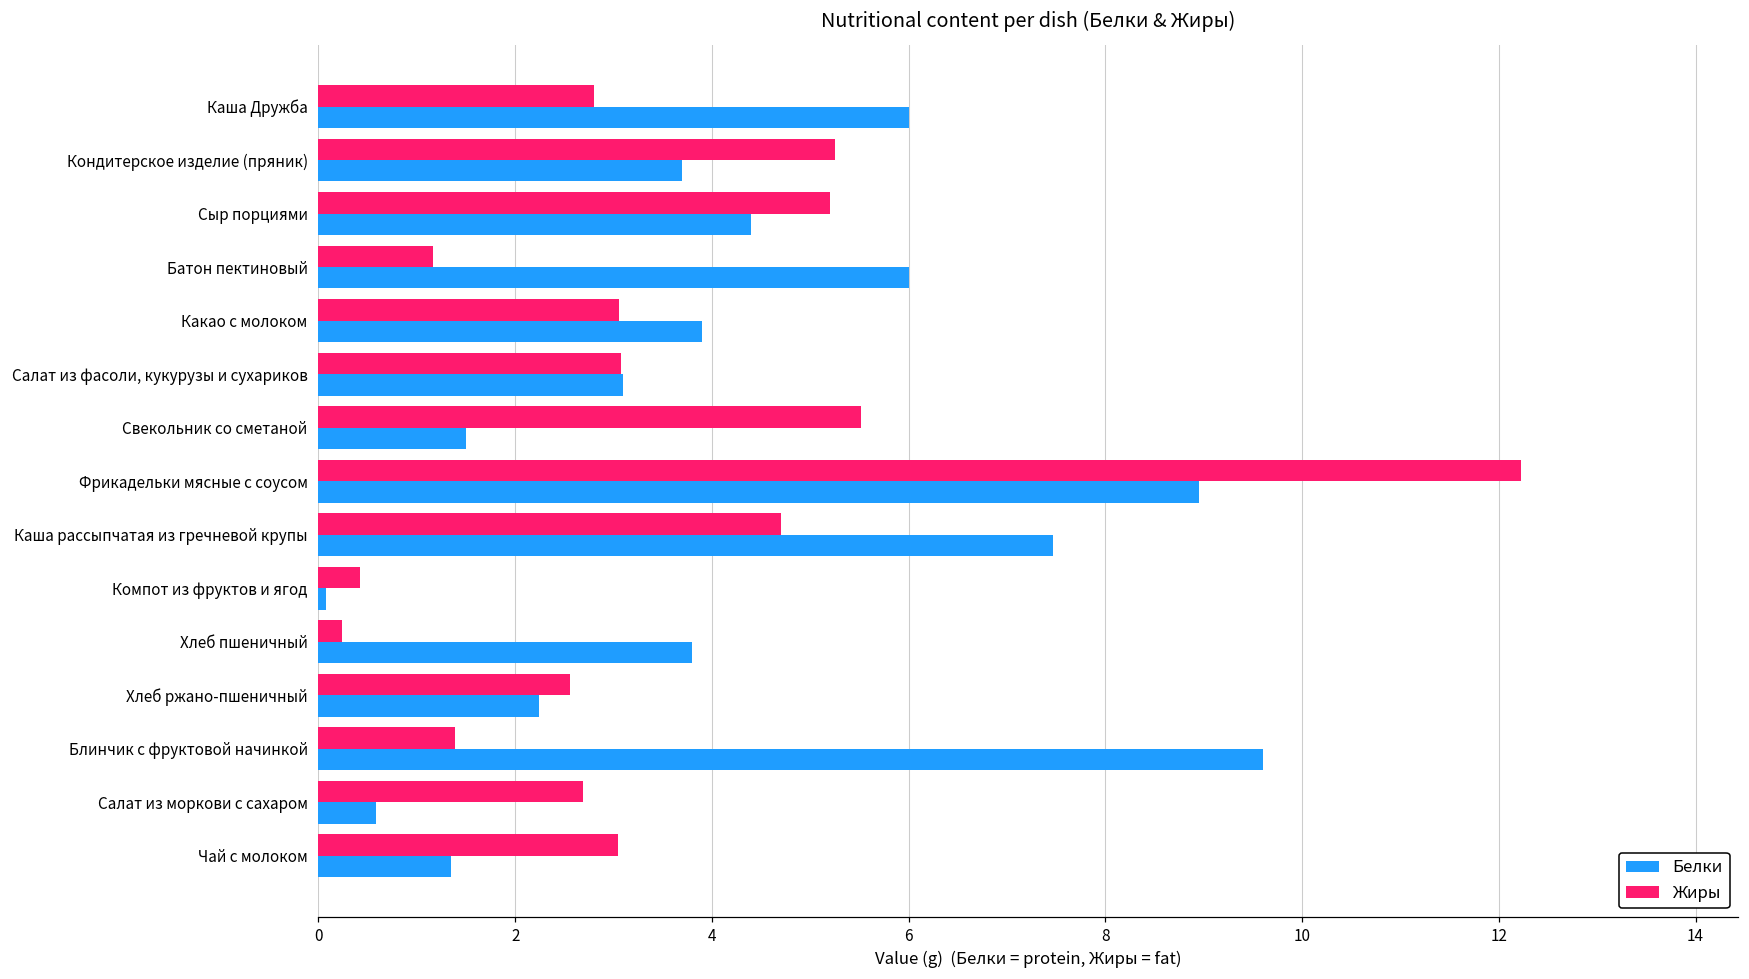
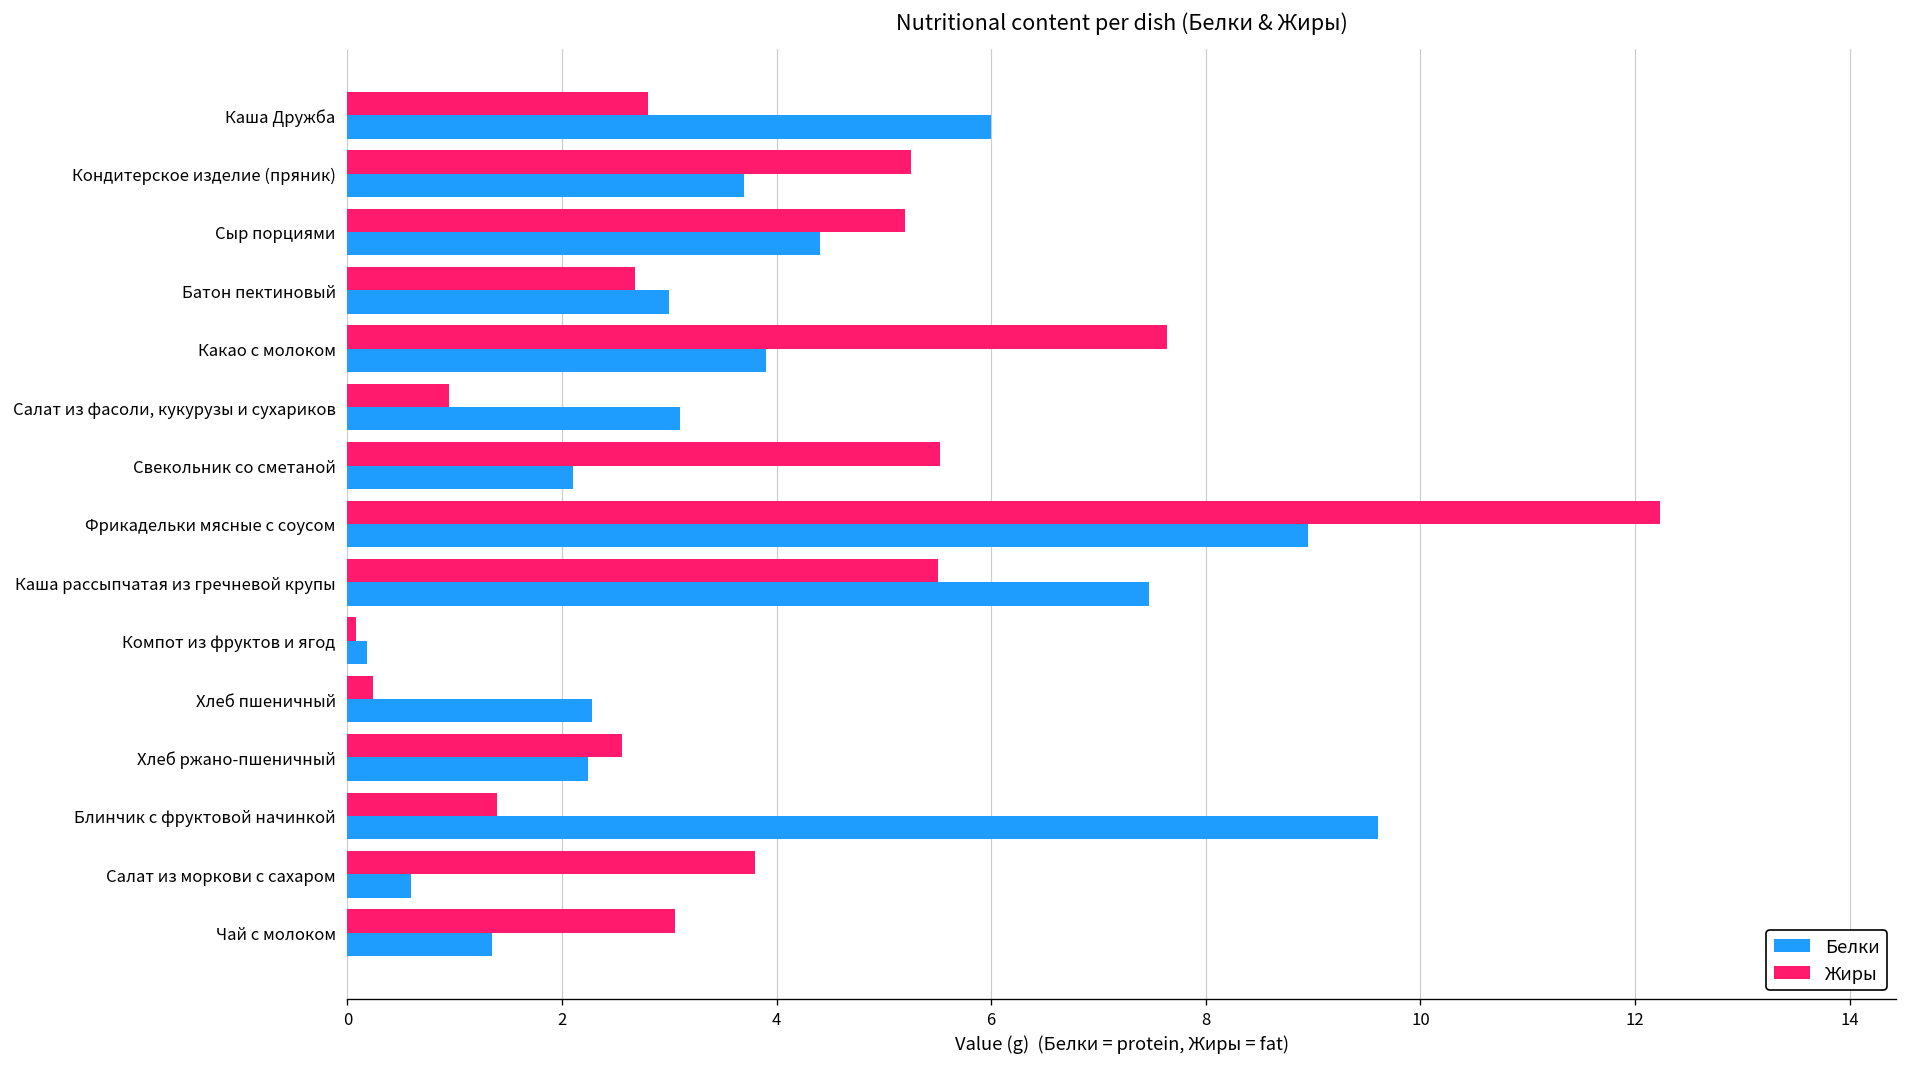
Жиры, Батон пектиновый: 1.2 -> 2.7
Белки, Батон пектиновый: 6 -> 3
Жиры, Какао с молоком: 3.1 -> 7.6
Жиры, Салат из фасоли, кукурузы и сухариков: 3.1 -> 1.0
Белки, Свекольник со сметаной: 1.5 -> 2.1
Жиры, Каша рассыпчатая из гречневой крупы: 4.7 -> 5.5
Жиры, Компот из фруктов и ягод: 0.4 -> 0.1
Белки, Компот из фруктов и ягод: 0.1 -> 0.2
Белки, Хлеб пшеничный: 3.8 -> 2.3
Жиры, Салат из моркови с сахаром: 2.7 -> 3.8
